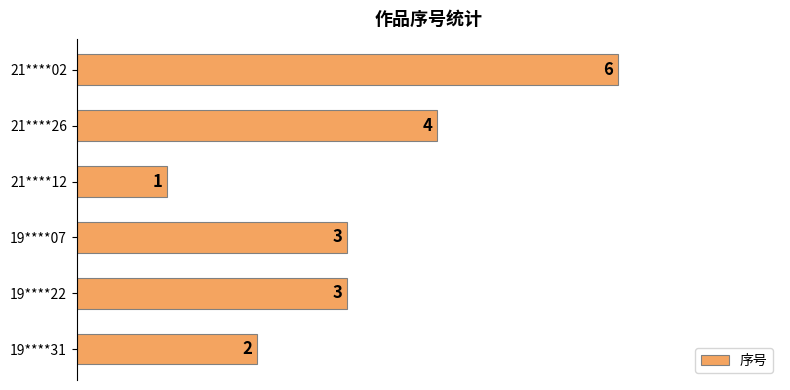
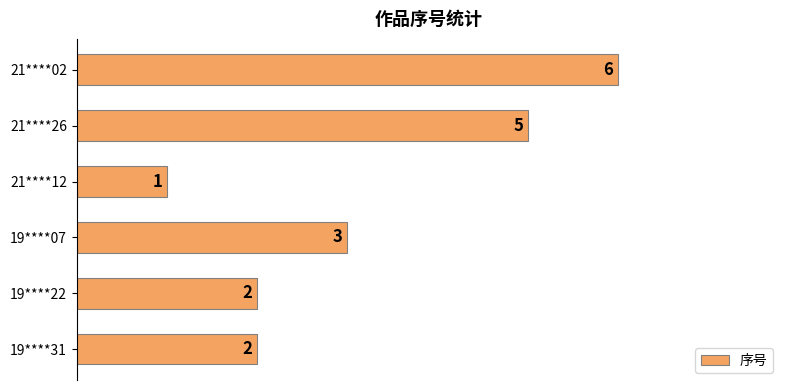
21****26: 4 -> 5
19****22: 3 -> 2
